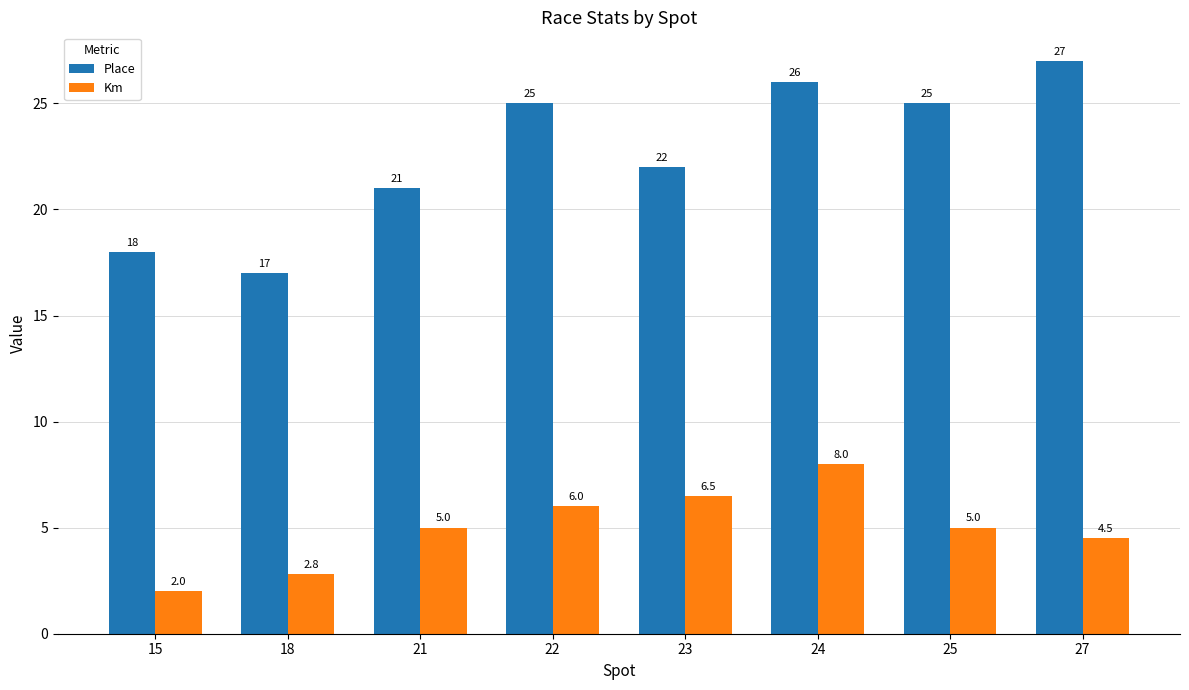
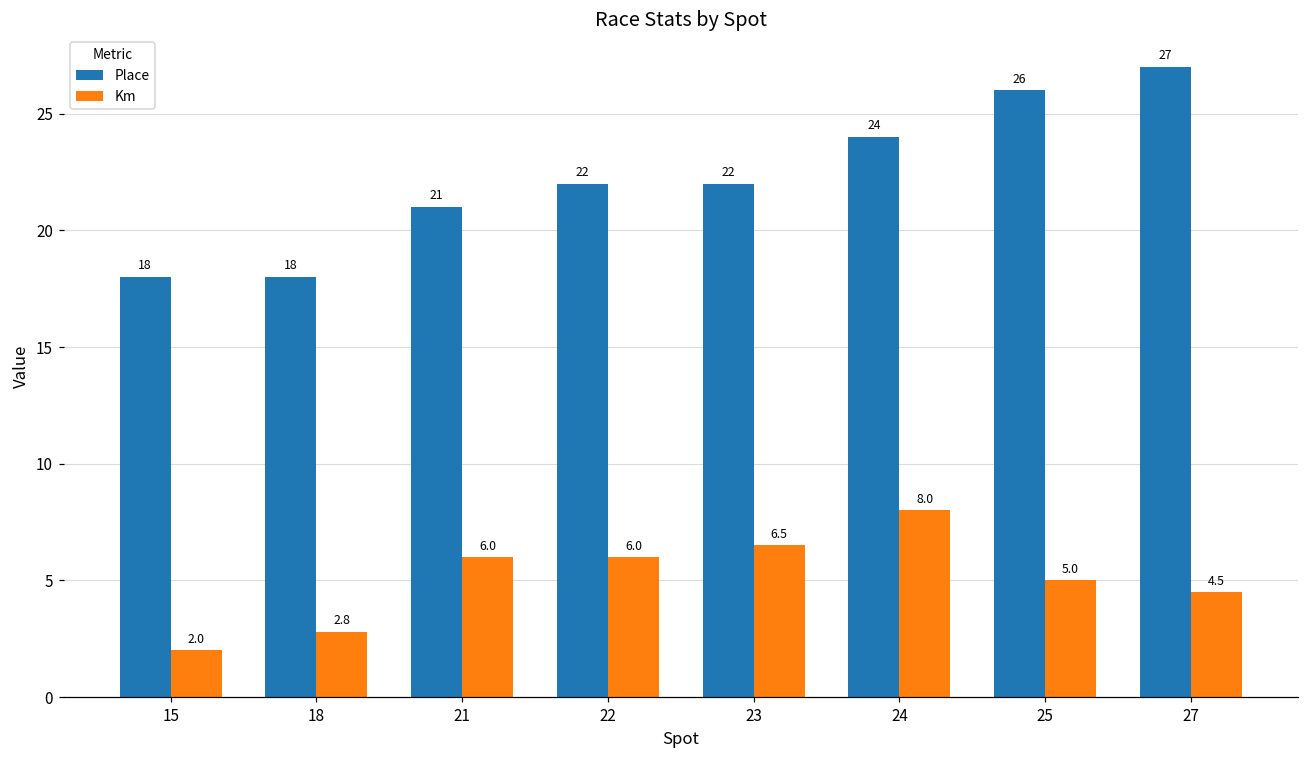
Place, 18: 17 -> 18
Km, 21: 5.0 -> 6.0
Place, 22: 25 -> 22
Place, 24: 26 -> 24
Place, 25: 25 -> 26
